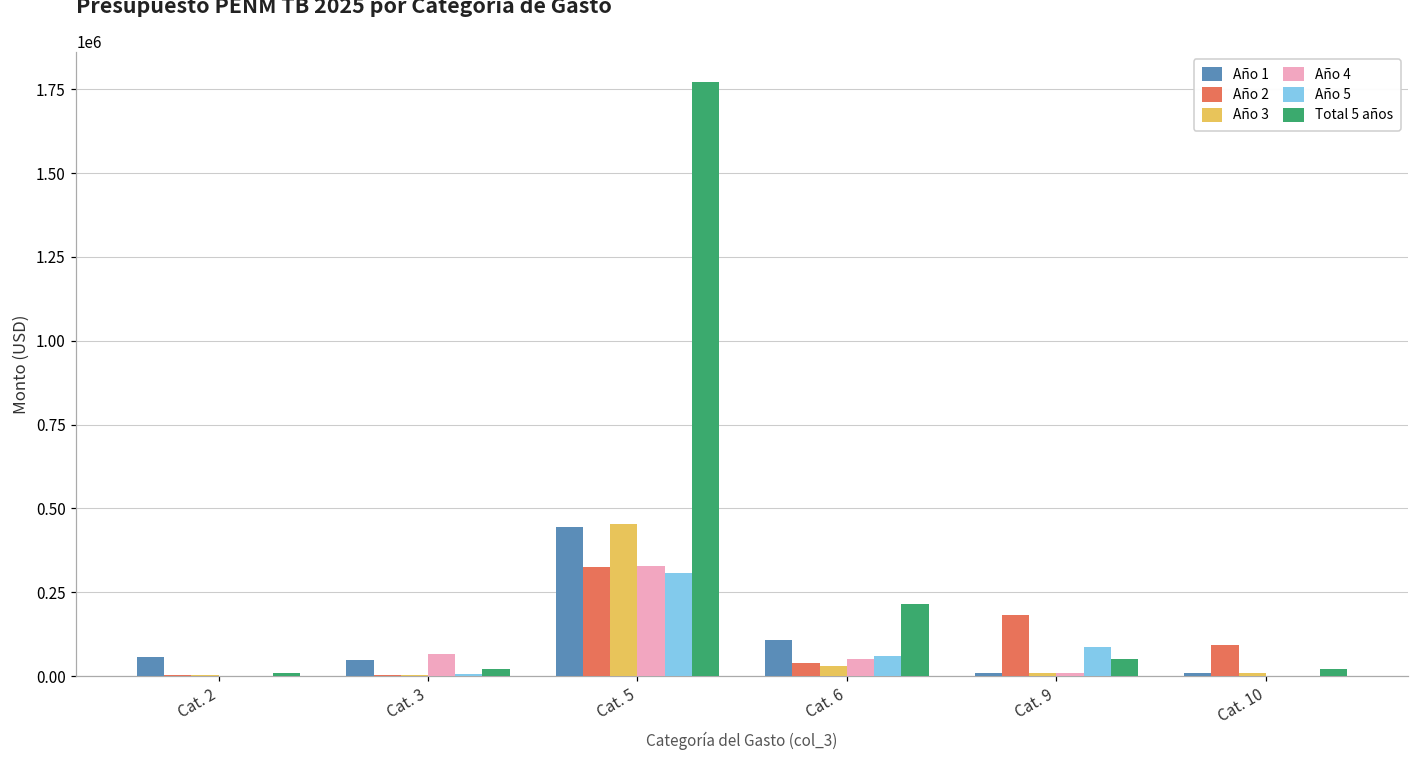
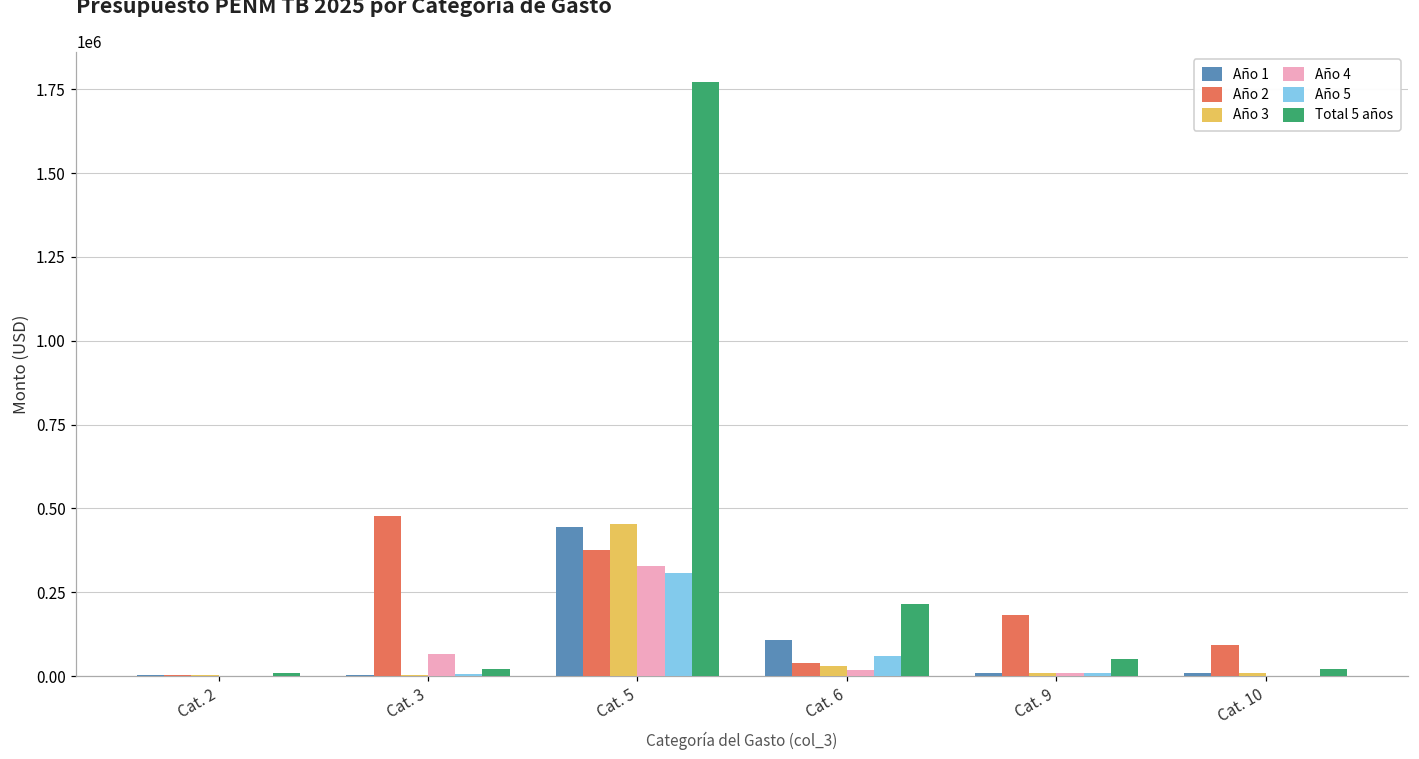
Año 1, Cat. 2: 60000 -> 0
Año 1, Cat. 3: 50000 -> 0
Año 2, Cat. 3: 0 -> 480000
Año 2, Cat. 5: 330000 -> 380000
Año 4, Cat. 6: 50000 -> 20000
Año 5, Cat. 9: 90000 -> 10000
